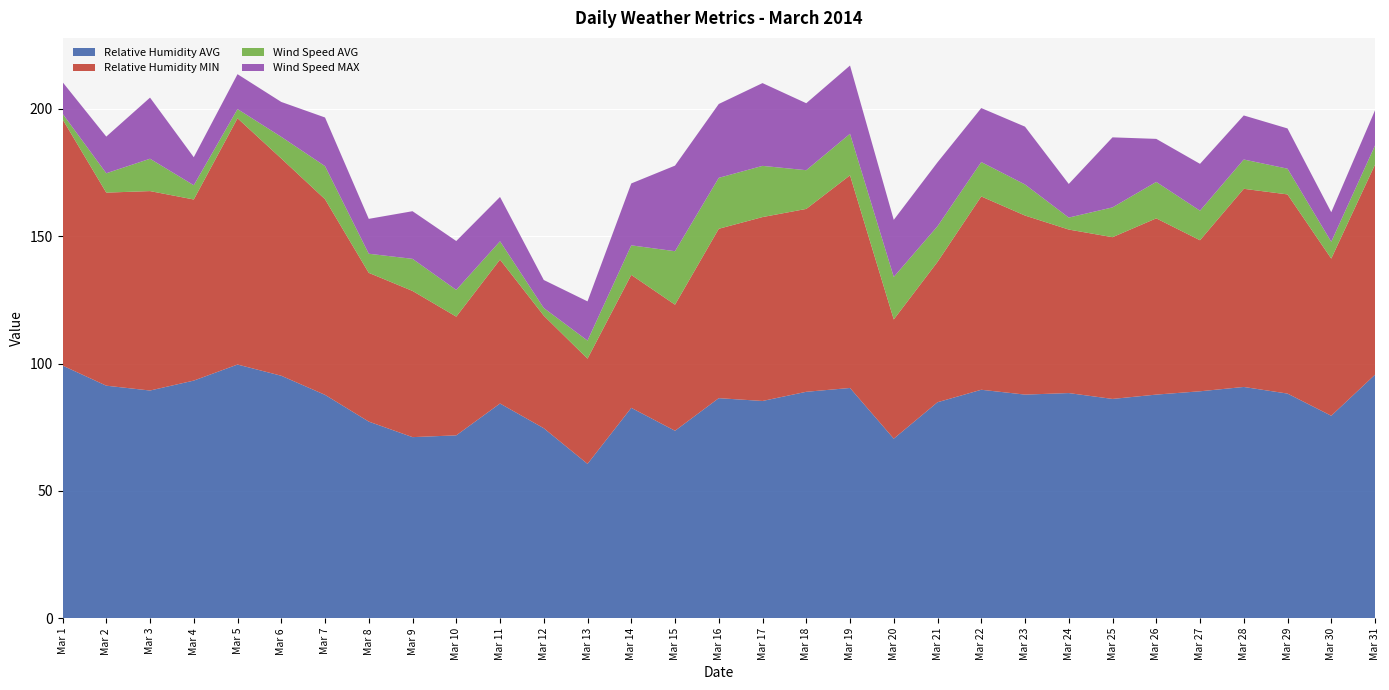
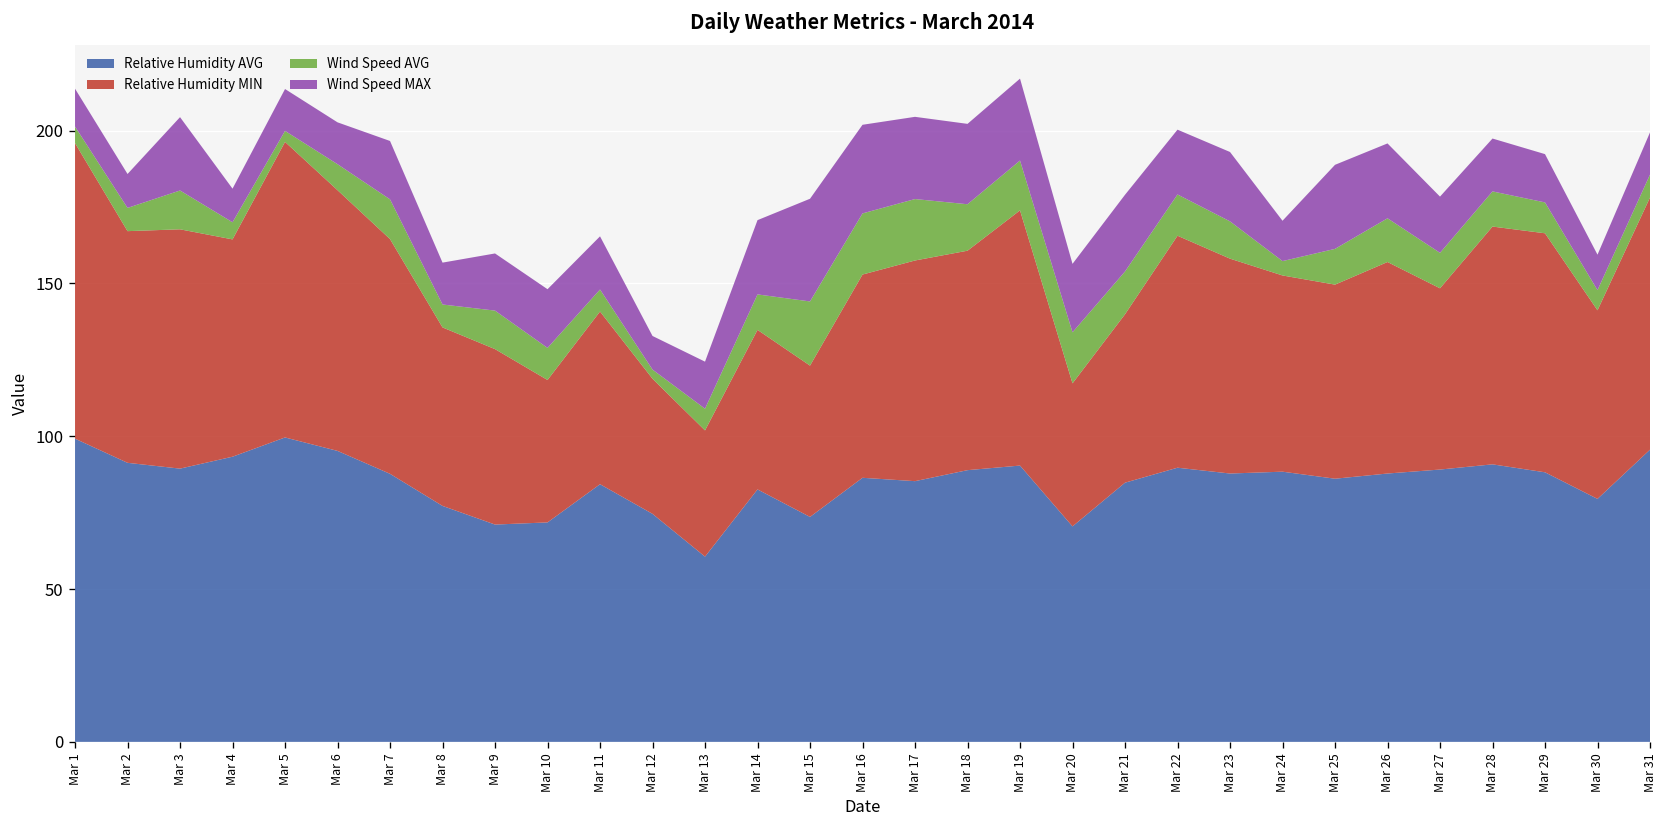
Wind Speed AVG, Mar 1: 2 -> 5
Wind Speed MAX, Mar 2: 14 -> 11
Wind Speed MAX, Mar 17: 33 -> 27
Wind Speed MAX, Mar 26: 17 -> 25
